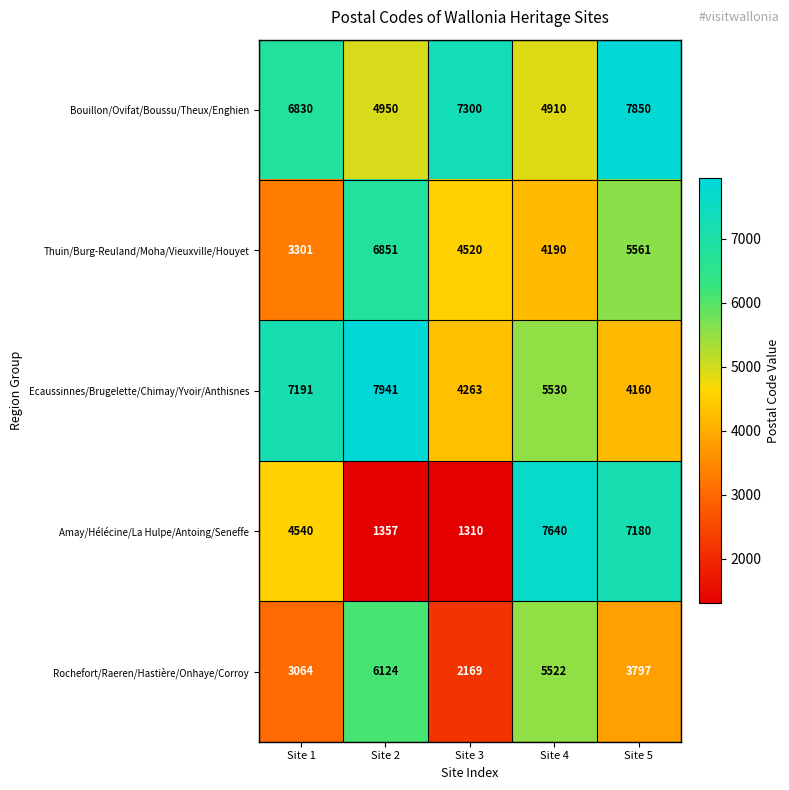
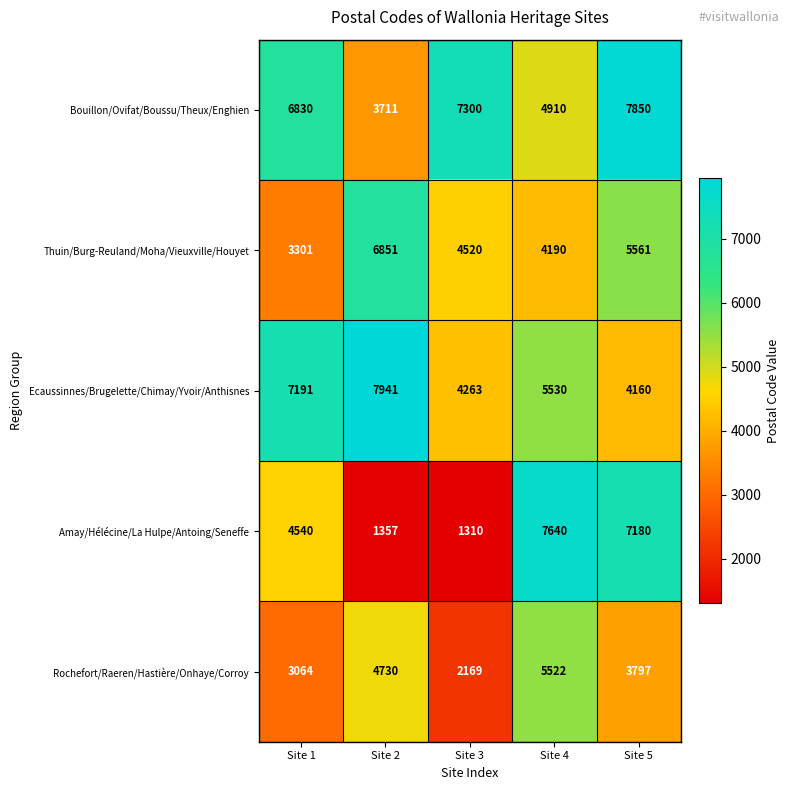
Bouillon/Ovifat/Boussu/Theux/Enghien, Site 2: 4950 -> 3711
Rochefort/Raeren/Hastière/Onhaye/Corroy, Site 2: 6124 -> 4730
